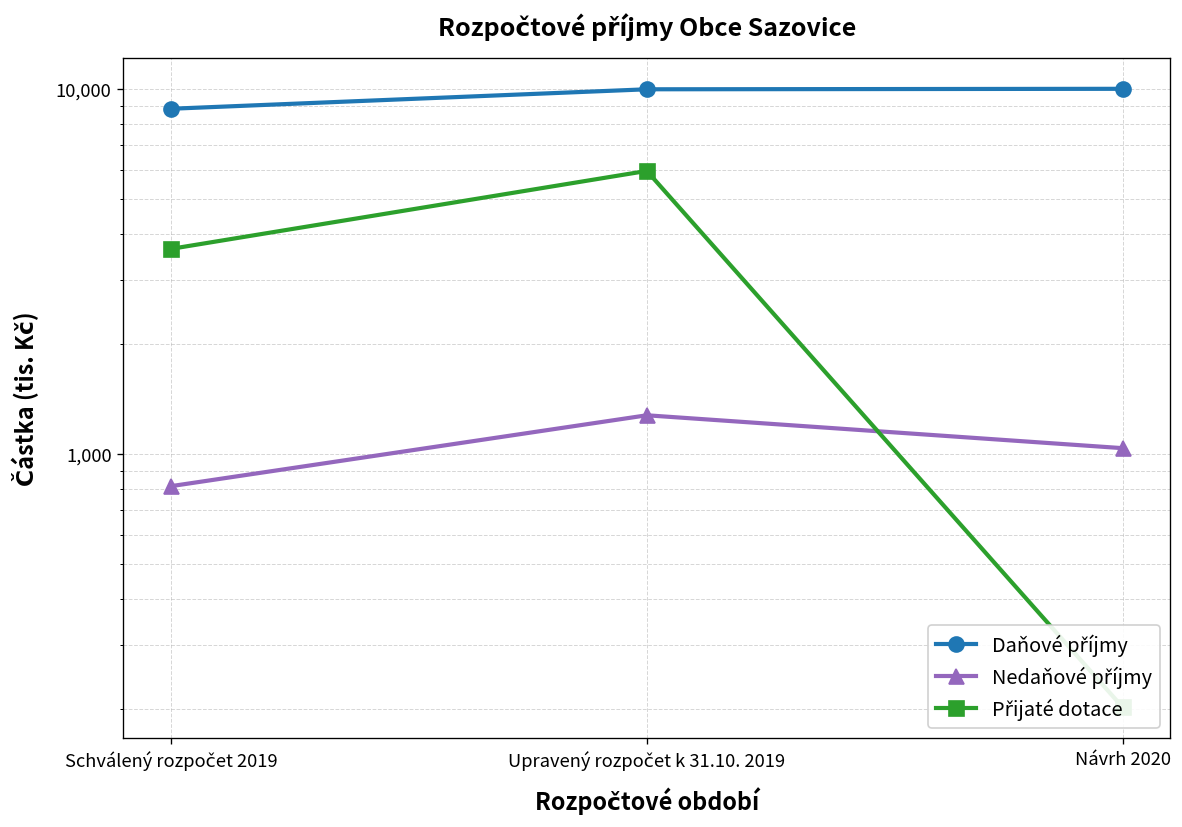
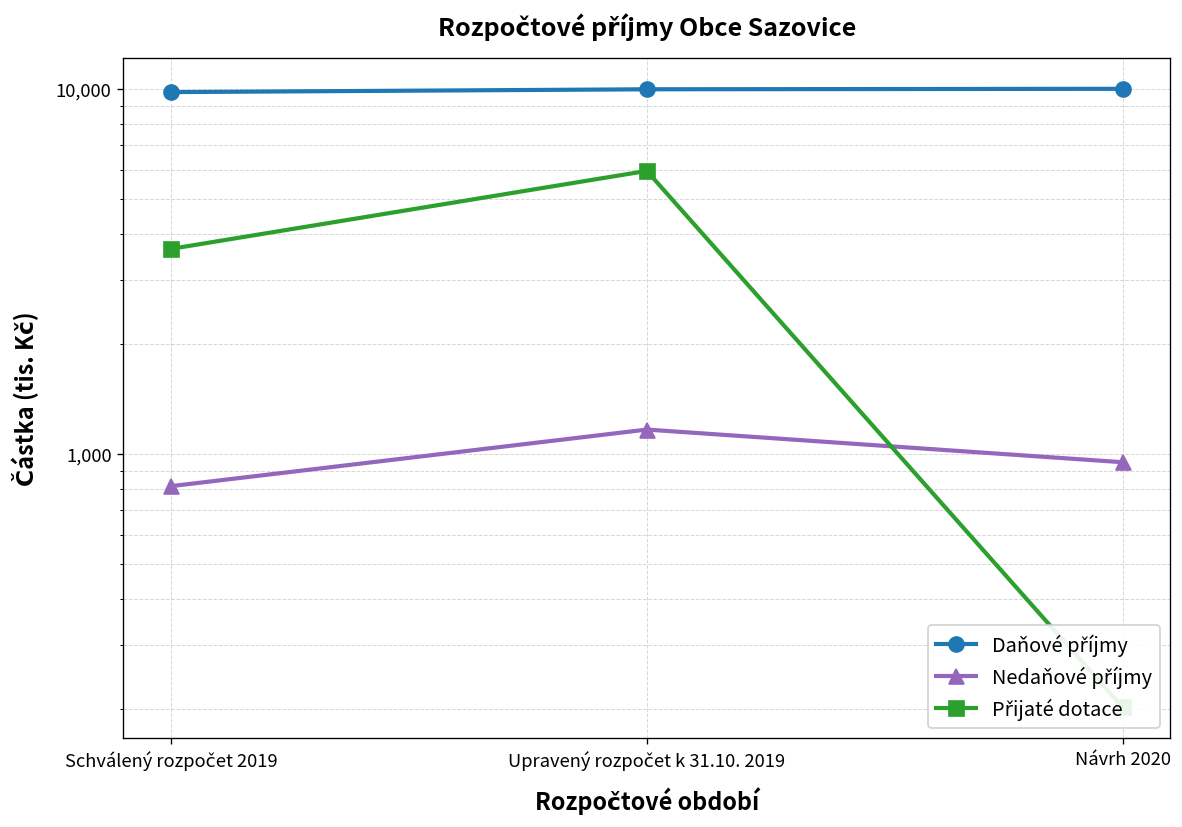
Daňové příjmy, Schválený rozpočet 2019: 8,800 -> 9,800
Nedaňové příjmy, Upravený rozpočet k 31.10. 2019: 1,280 -> 1,170
Nedaňové příjmy, Návrh 2020: 1,040 -> 950
